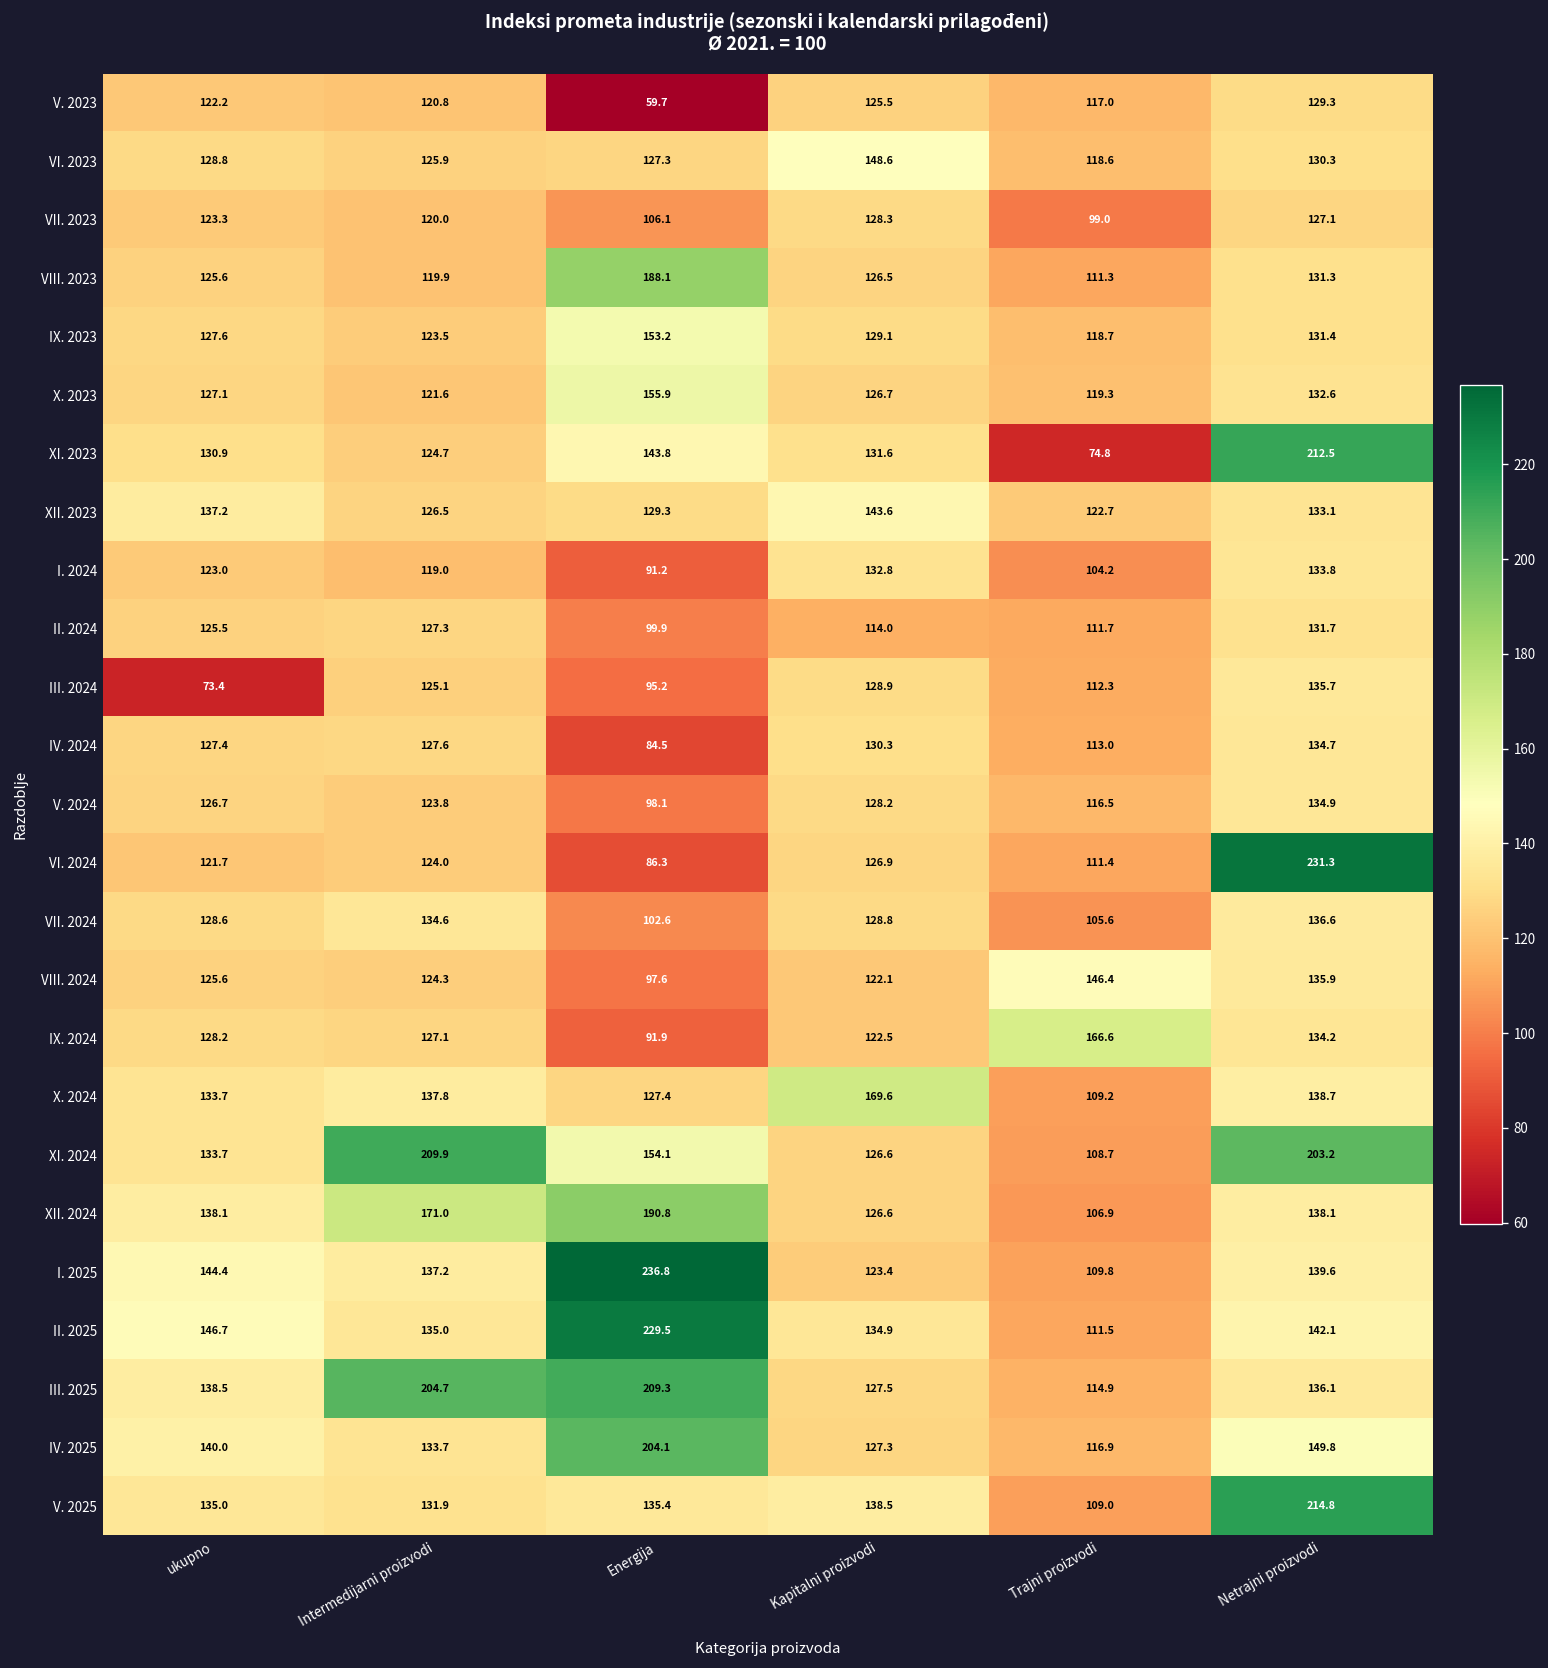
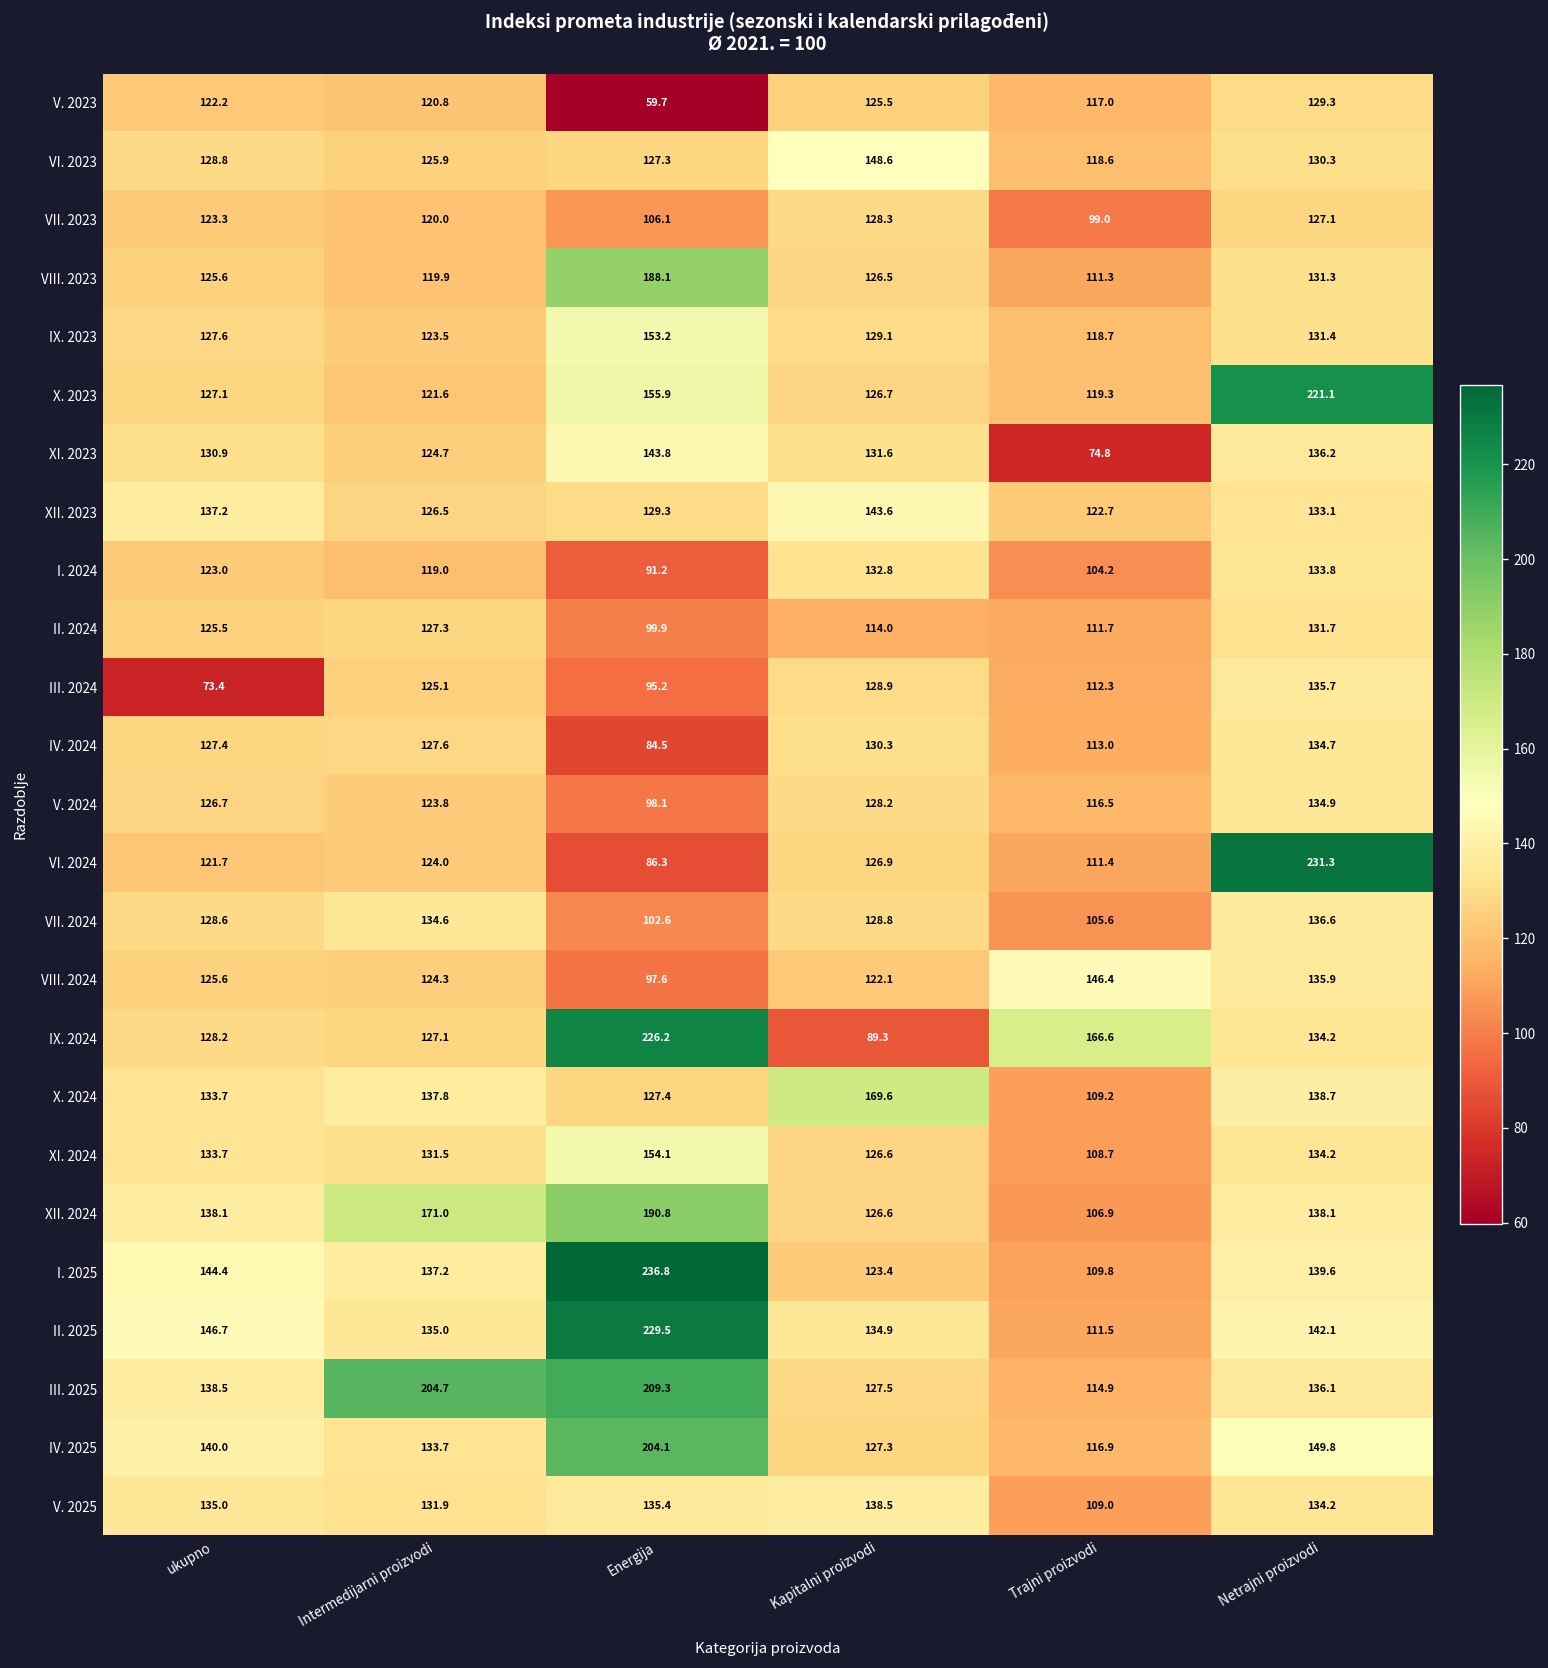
X. 2023, Netrajni proizvodi: 132.6 -> 221.1
XI. 2023, Netrajni proizvodi: 212.5 -> 136.2
IX. 2024, Energija: 91.9 -> 226.2
IX. 2024, Kapitalni proizvodi: 122.5 -> 89.3
XI. 2024, Intermedijarni proizvodi: 209.9 -> 131.5
XI. 2024, Netrajni proizvodi: 203.2 -> 134.2
V. 2025, Netrajni proizvodi: 214.8 -> 134.2
